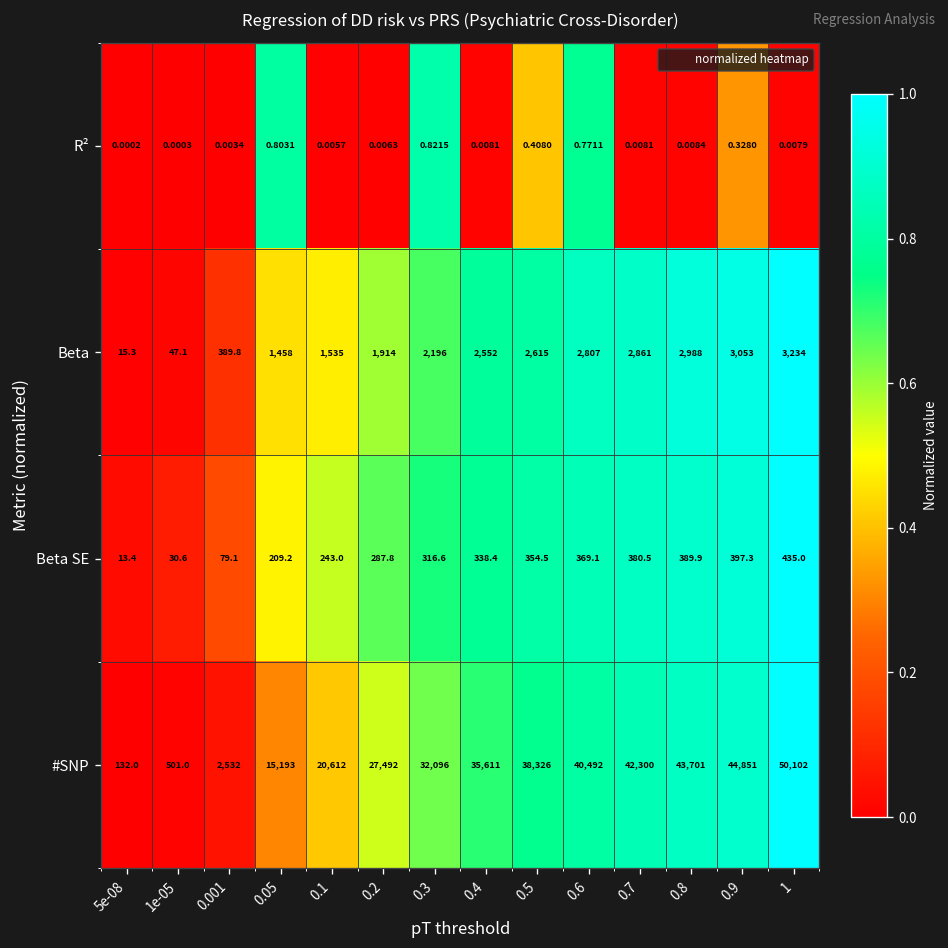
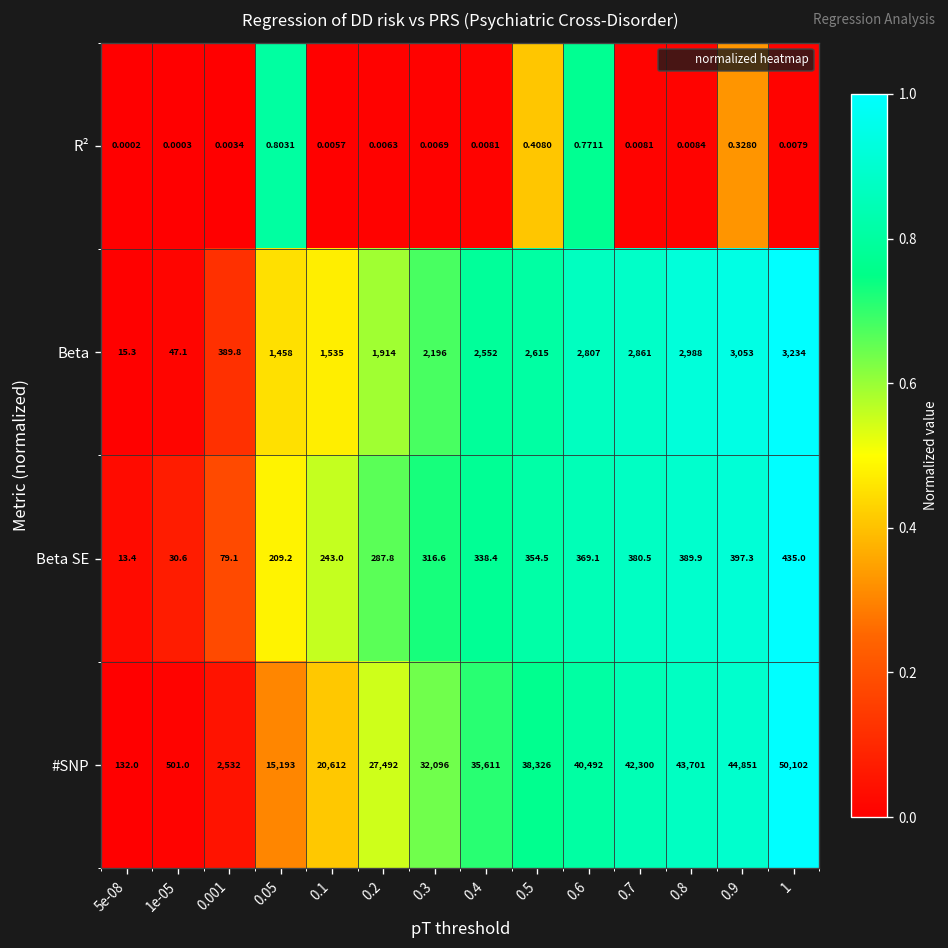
R², 0.3: 0.8215 -> 0.0069
